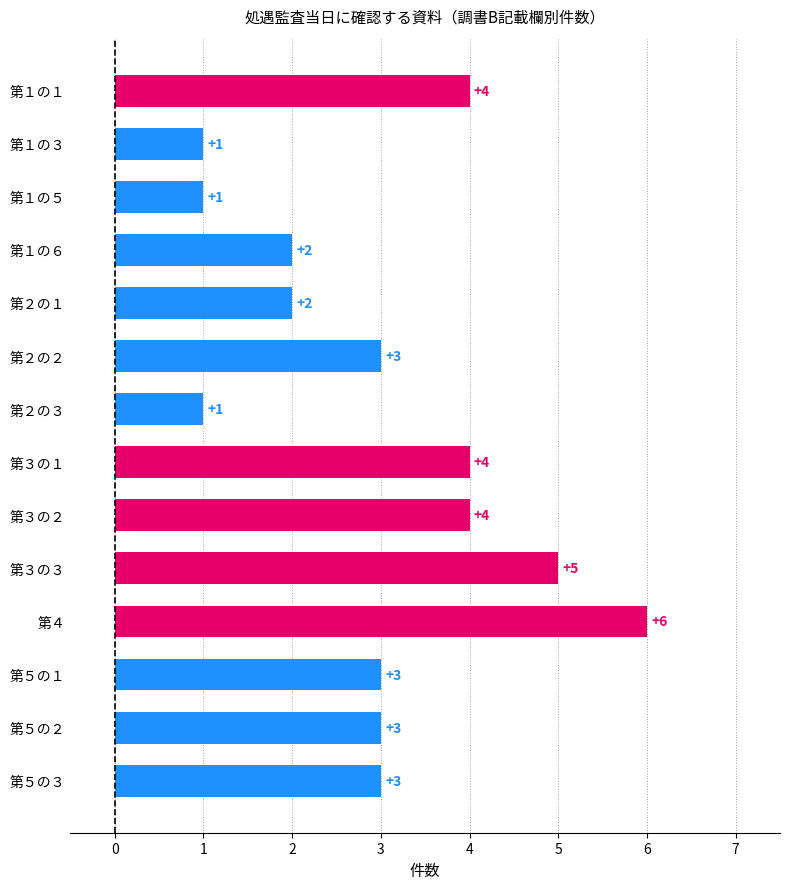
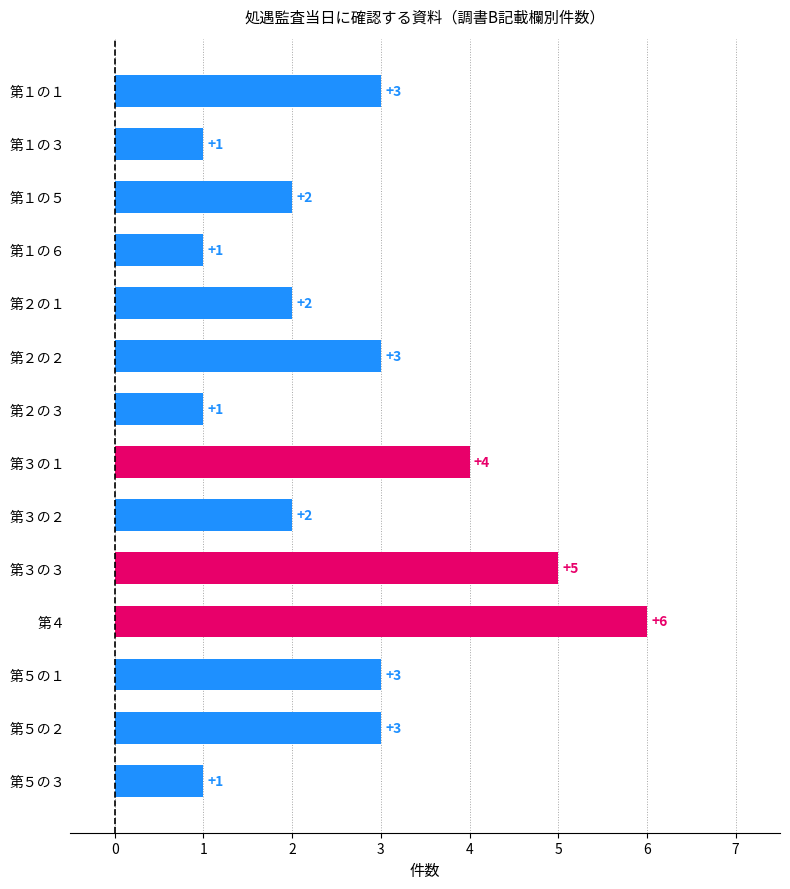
第１の１: +4 -> +3
第１の５: +1 -> +2
第１の６: +2 -> +1
第３の２: +4 -> +2
第５の３: +3 -> +1
